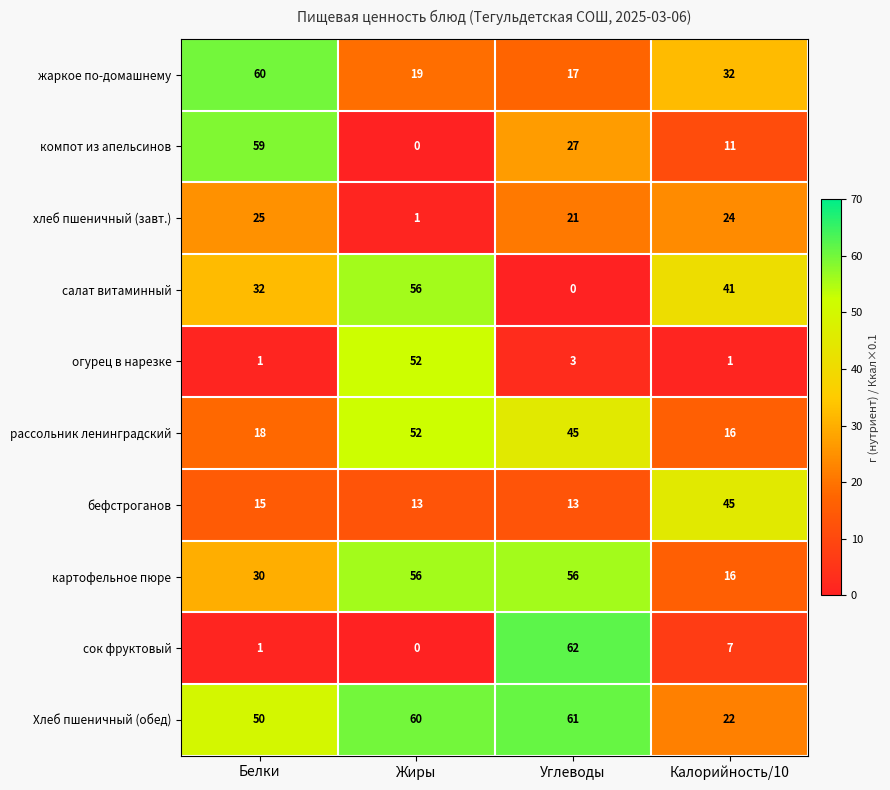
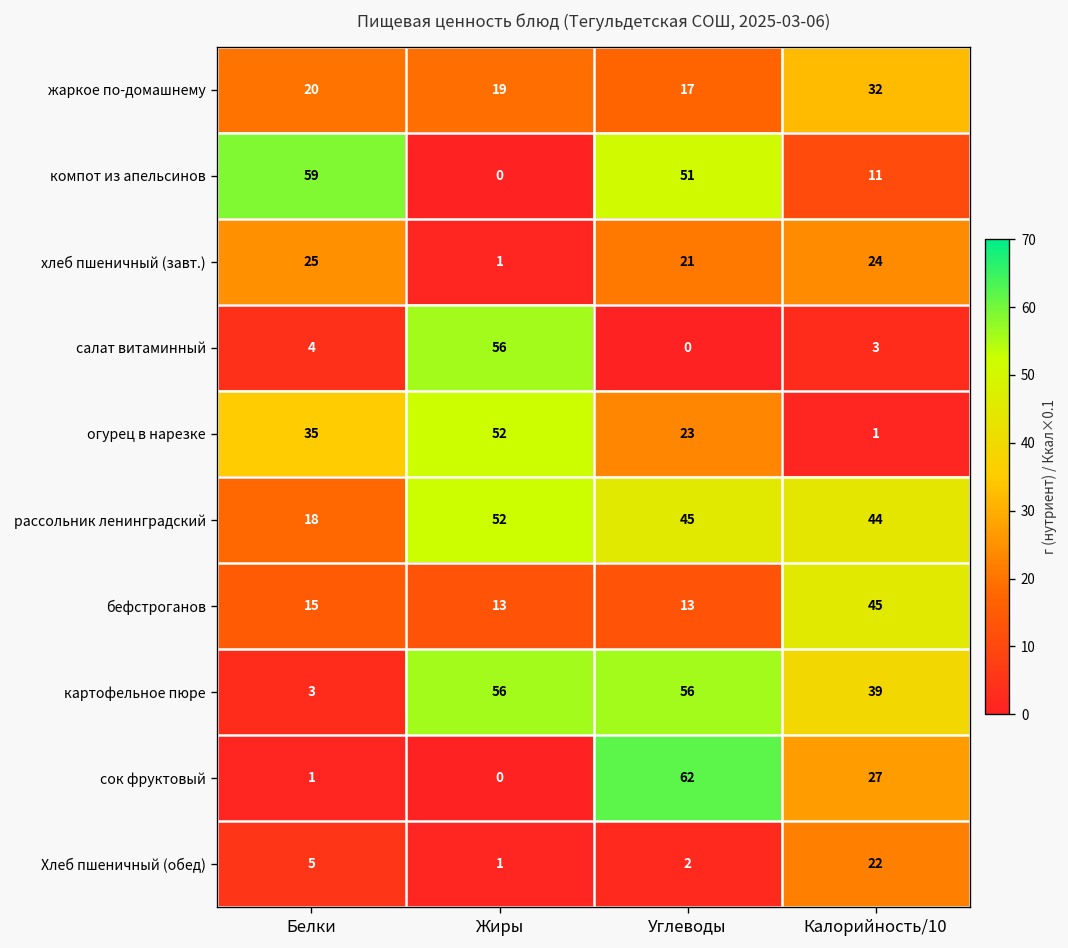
жаркое по-домашнему, Белки: 60 -> 20
компот из апельсинов, Углеводы: 27 -> 51
салат витаминный, Белки: 32 -> 4
салат витаминный, Калорийность/10: 41 -> 3
огурец в нарезке, Белки: 1 -> 35
огурец в нарезке, Углеводы: 3 -> 23
рассольник ленинградский, Калорийность/10: 16 -> 44
картофельное пюре, Белки: 30 -> 3
картофельное пюре, Калорийность/10: 16 -> 39
сок фруктовый, Калорийность/10: 7 -> 27
Хлеб пшеничный (обед), Белки: 50 -> 5
Хлеб пшеничный (обед), Жиры: 60 -> 1
Хлеб пшеничный (обед), Углеводы: 61 -> 2
